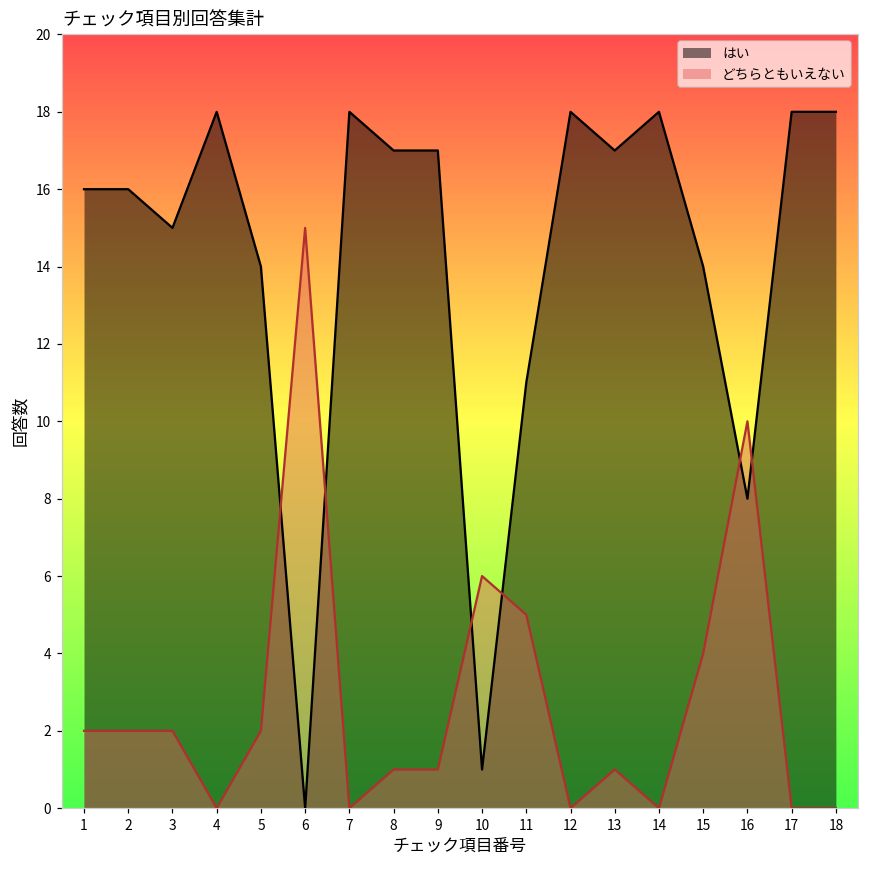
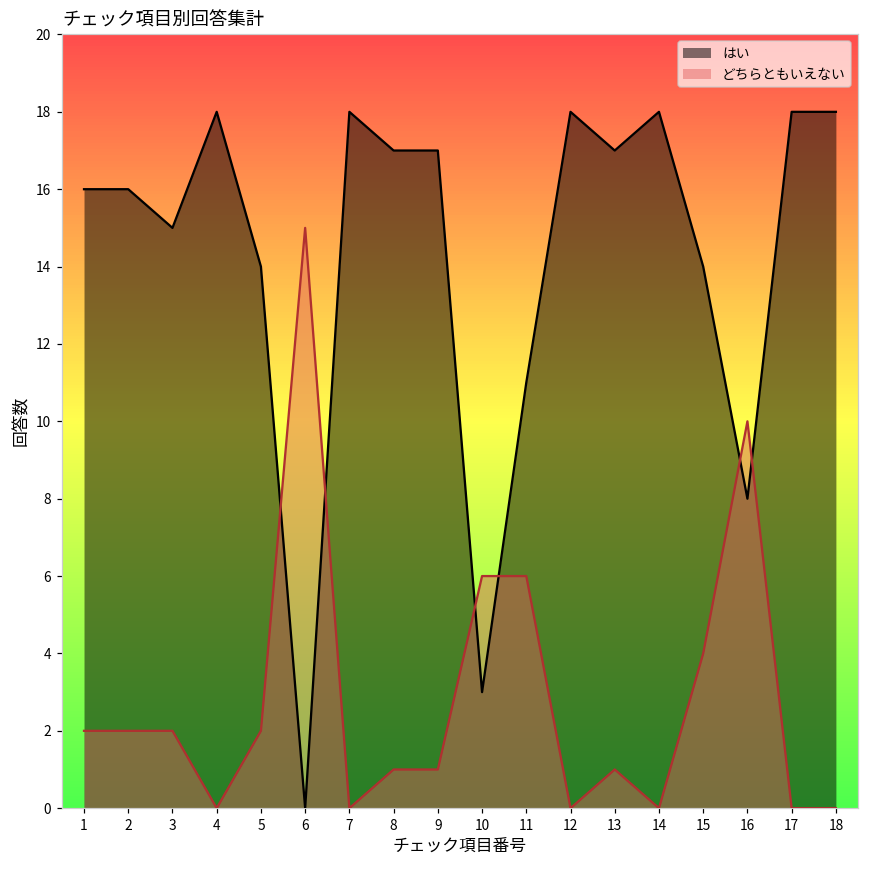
はい, 10: 1 -> 3
どちらともいえない, 11: 5 -> 6
